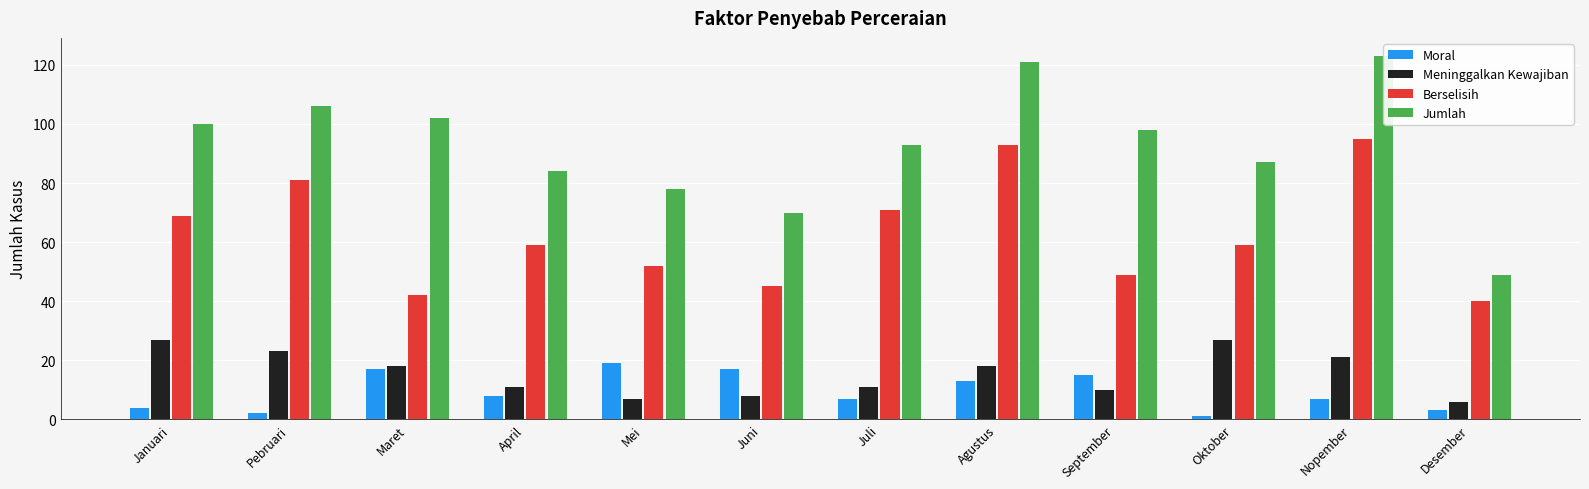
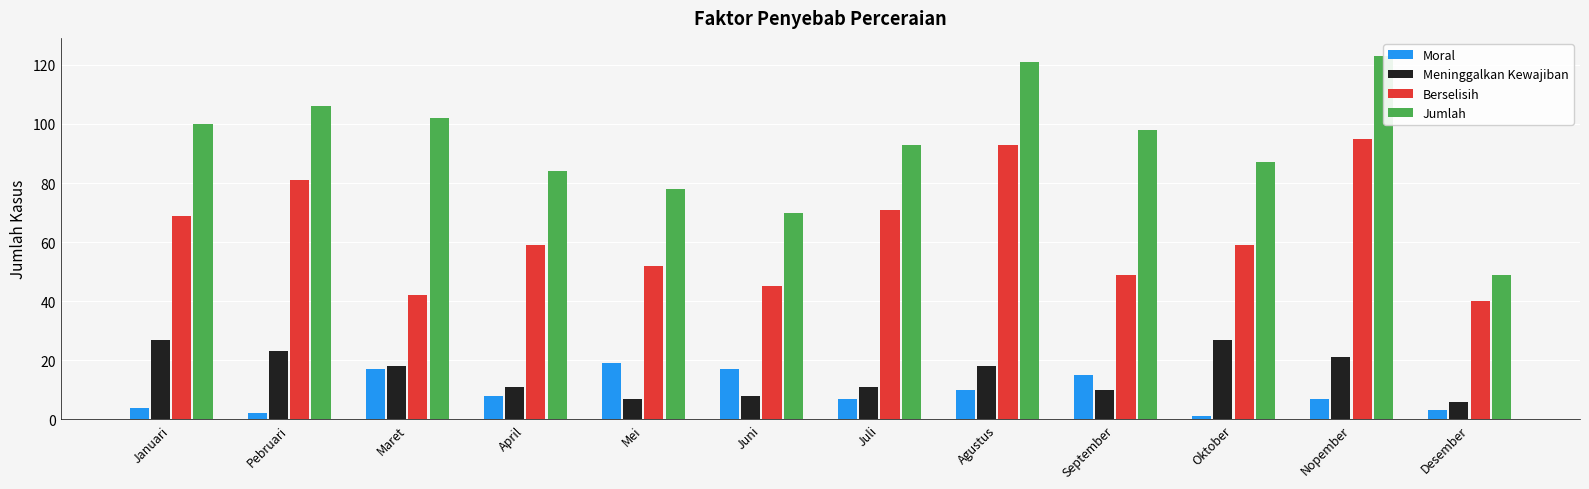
Moral, Agustus: 13 -> 10
